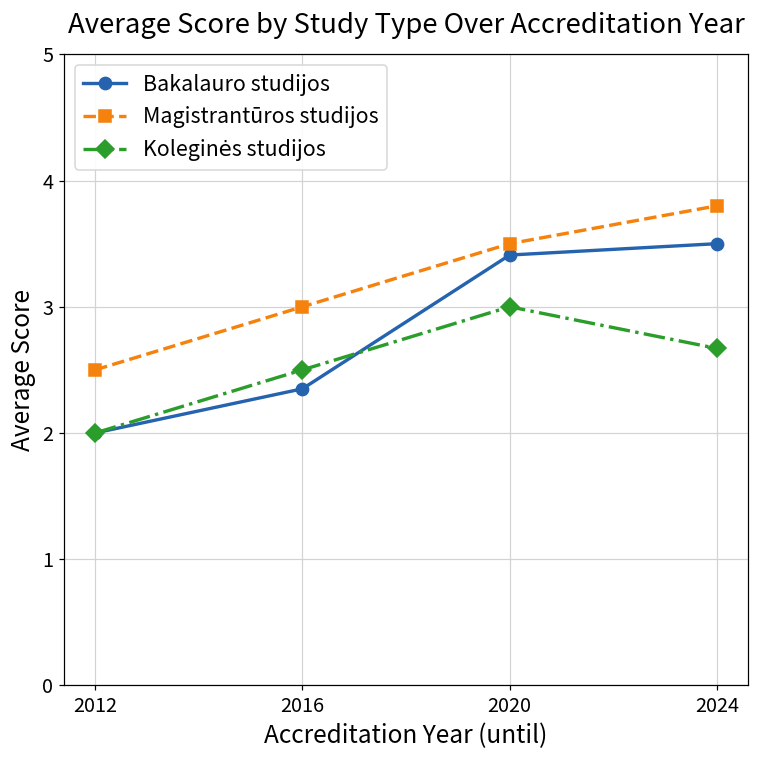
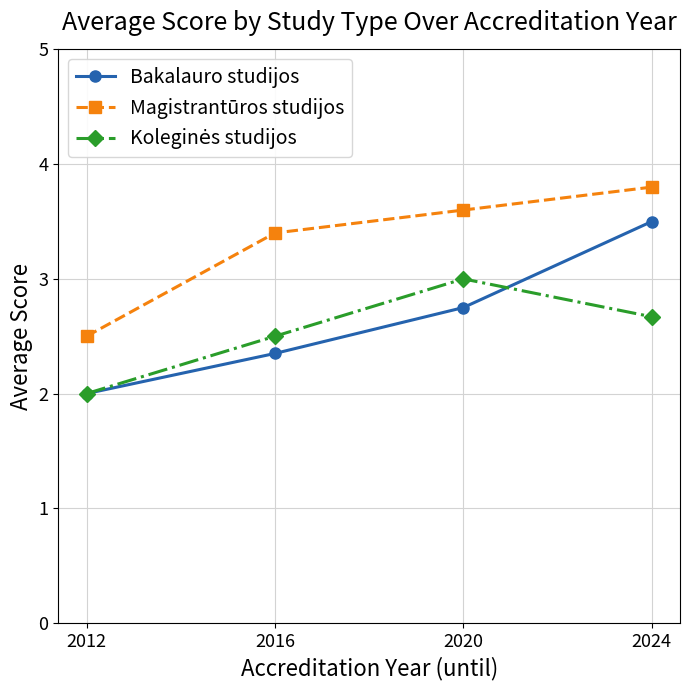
Magistrantūros studijos, 2016: 3.0 -> 3.4
Bakalauro studijos, 2020: 3.41 -> 2.75
Magistrantūros studijos, 2020: 3.5 -> 3.6
